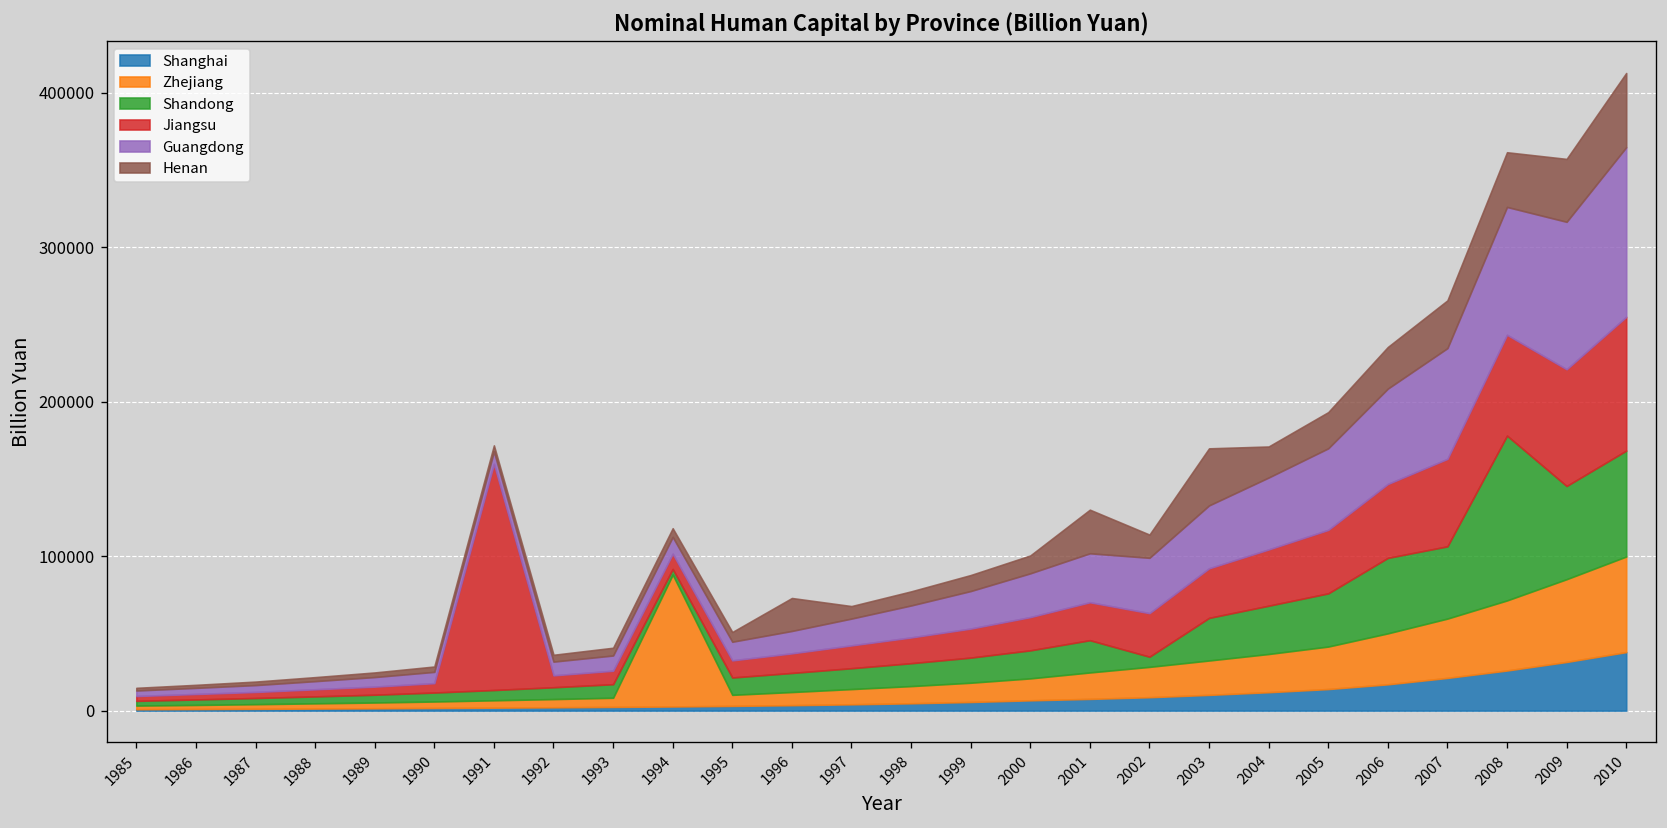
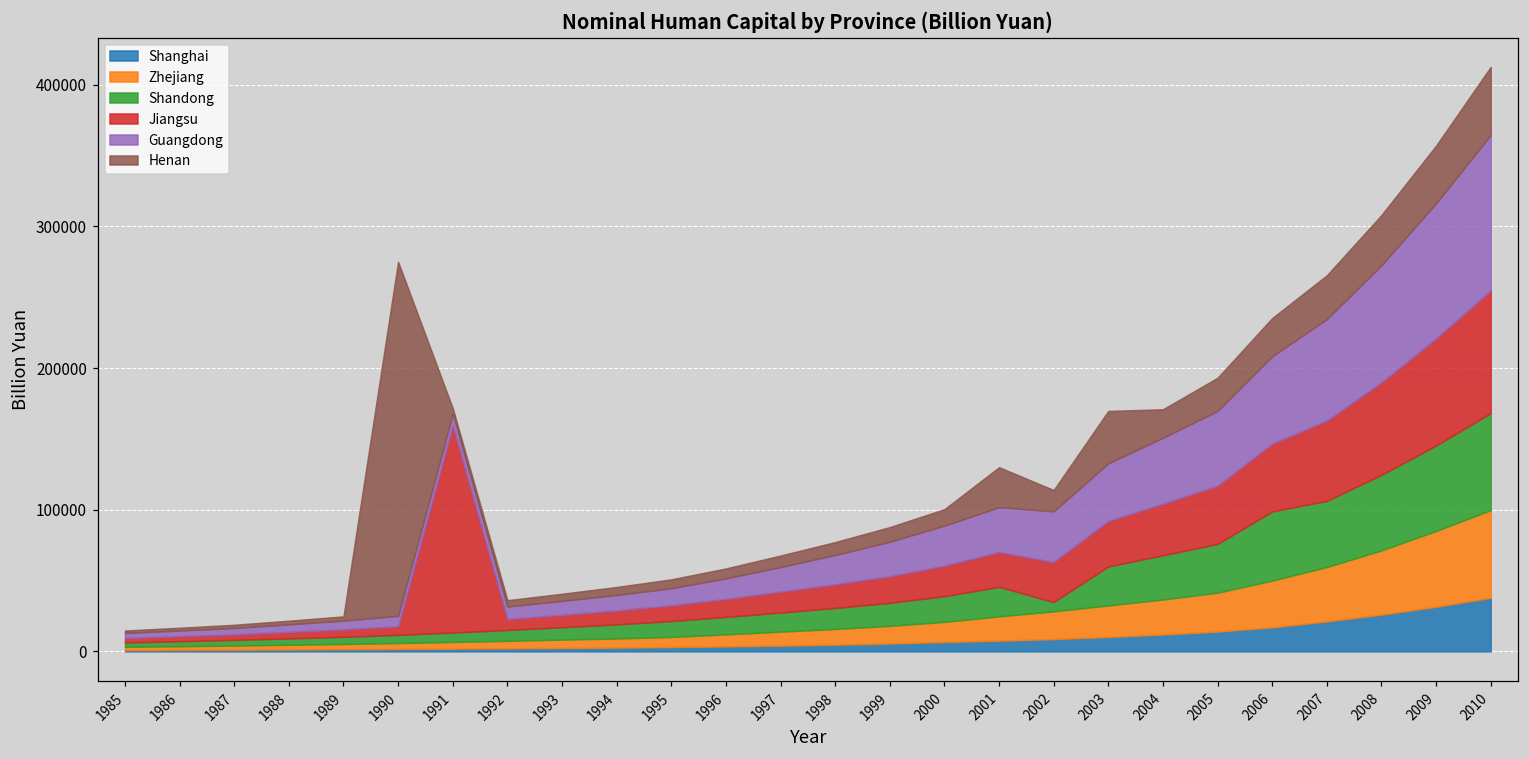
Henan, 1990: 3000 -> 250000
Zhejiang, 1994: 85000 -> 6000
Shandong, 1994: 4000 -> 10000
Henan, 1996: 21000 -> 7000
Shandong, 2008: 107000 -> 53000
